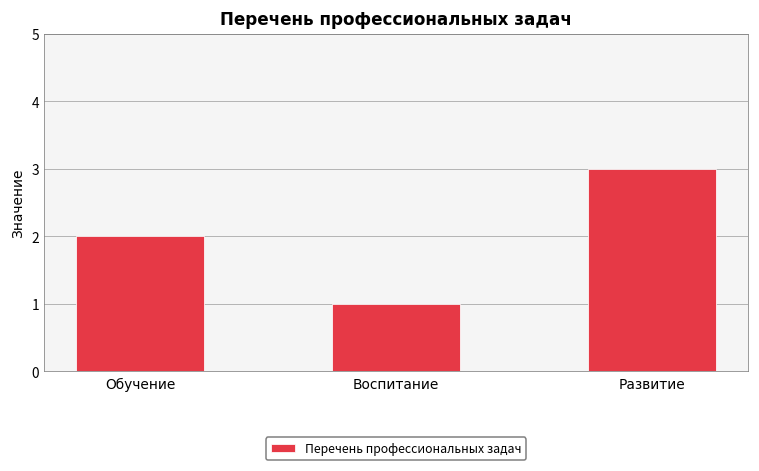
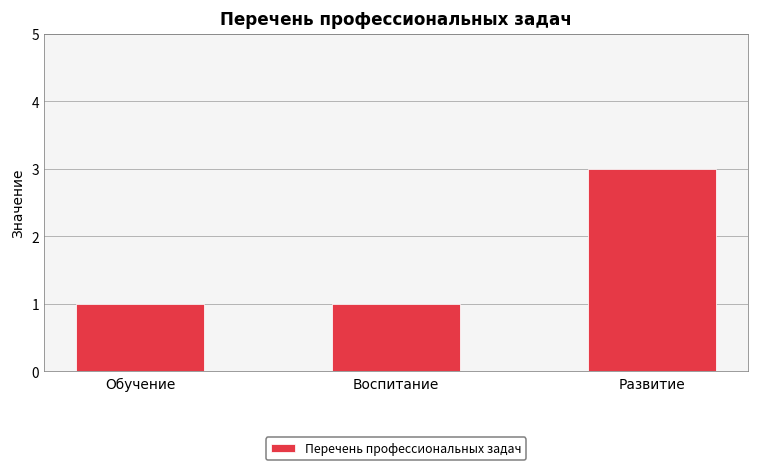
Обучение: 2 -> 1
